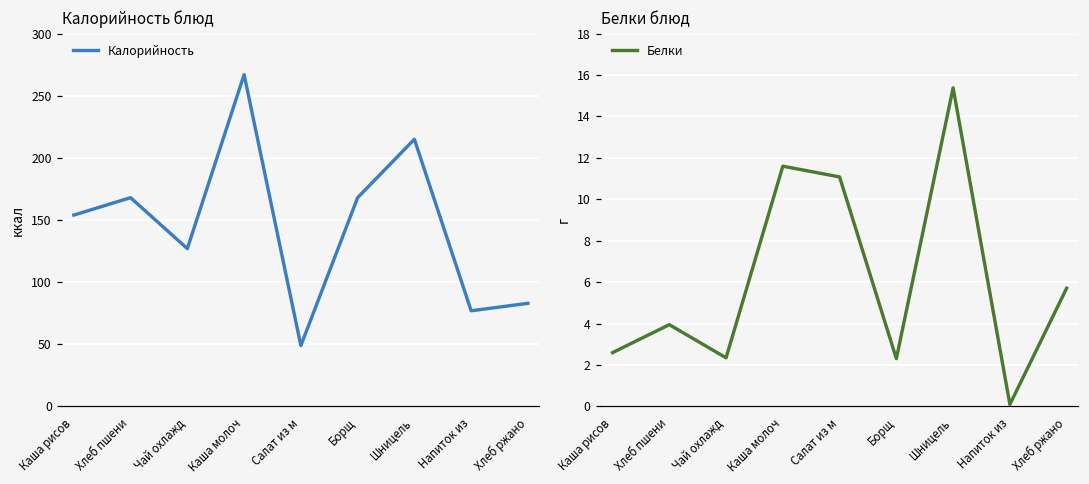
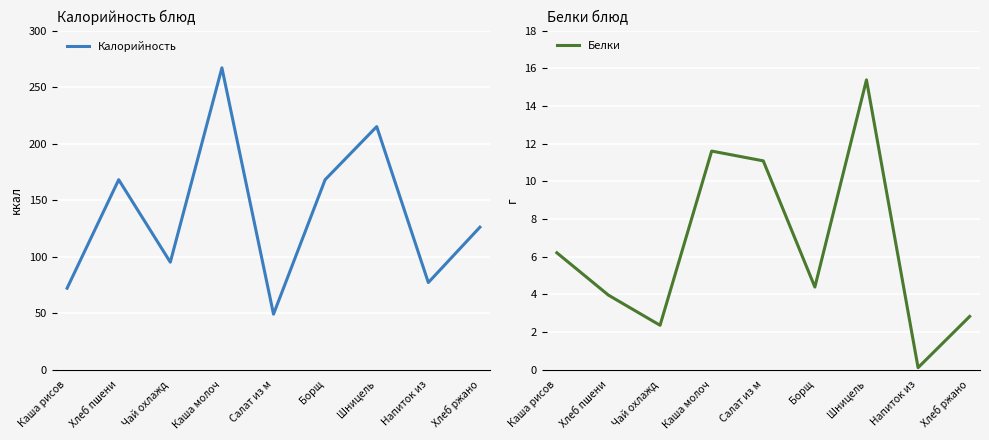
Калорийность блюд, Каша рисов: 154 -> 72
Калорийность блюд, Чай охлажд: 127 -> 95
Калорийность блюд, Хлеб ржано: 83 -> 126
Белки блюд, Каша рисов: 2.6 -> 6.2
Белки блюд, Борщ: 2.3 -> 4.4
Белки блюд, Хлеб ржано: 5.7 -> 2.8
